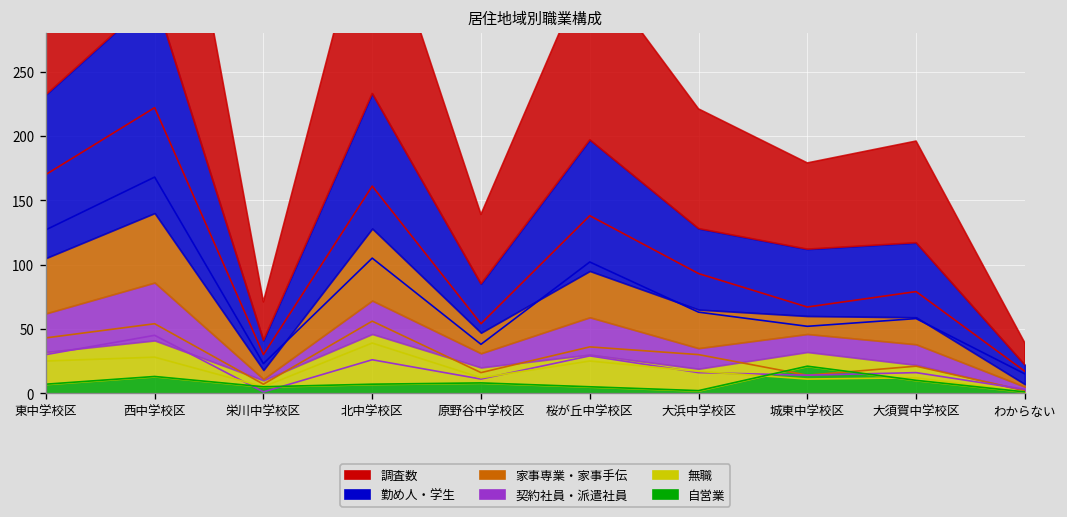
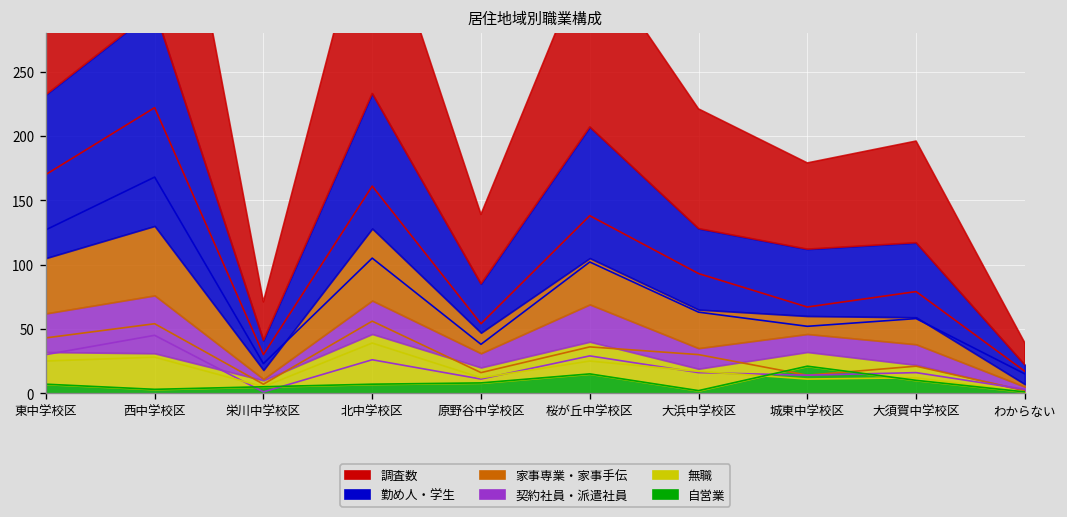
自営業, 西中学校区: 13 -> 3
自営業, 桜が丘中学校区: 5 -> 15
